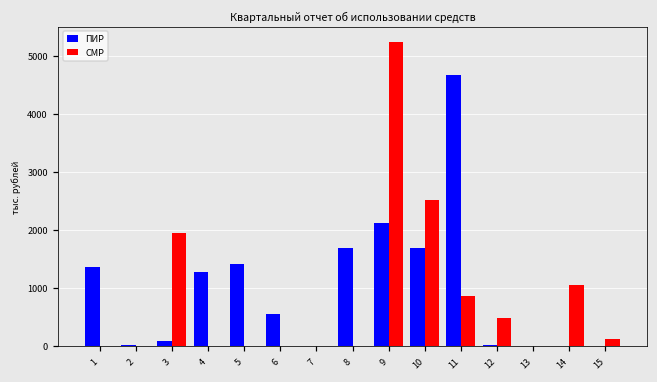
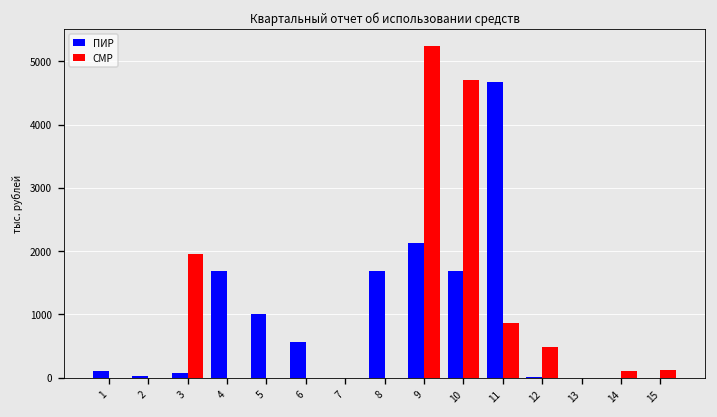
ПИР, 1: 1400 -> 100
ПИР, 4: 1300 -> 1700
ПИР, 5: 1400 -> 1000
СМР, 10: 2500 -> 4700
СМР, 14: 1100 -> 100
